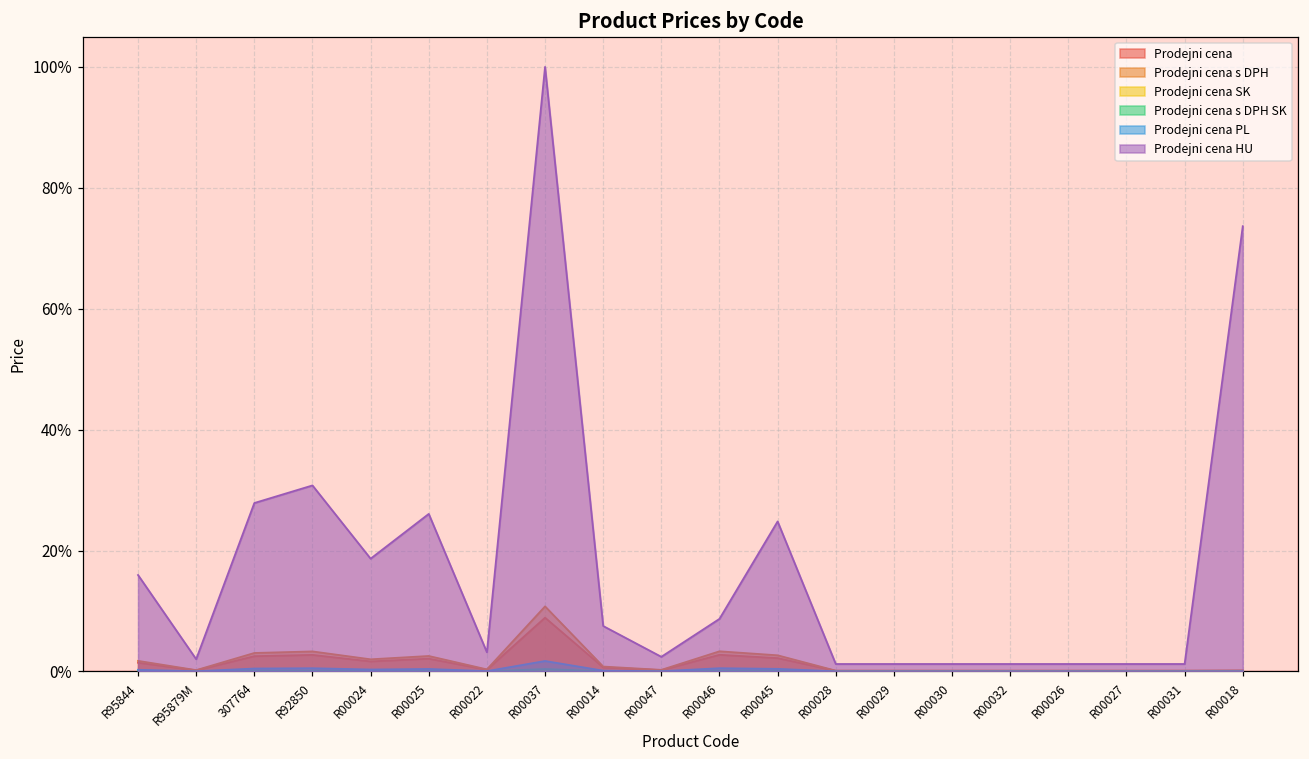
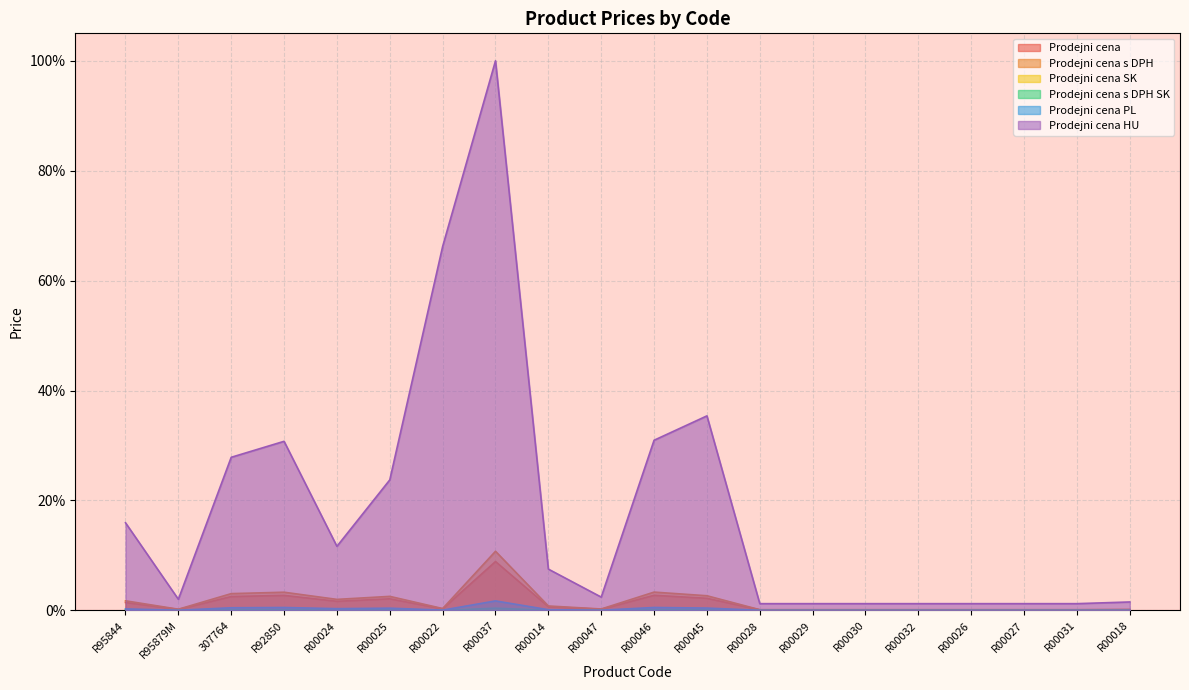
Prodejni cena HU, R00024: 19% -> 12%
Prodejni cena HU, R00025: 26% -> 24%
Prodejni cena HU, R00022: 3% -> 66%
Prodejni cena HU, R00046: 9% -> 31%
Prodejni cena HU, R00045: 25% -> 35%
Prodejni cena HU, R00018: 74% -> 2%
